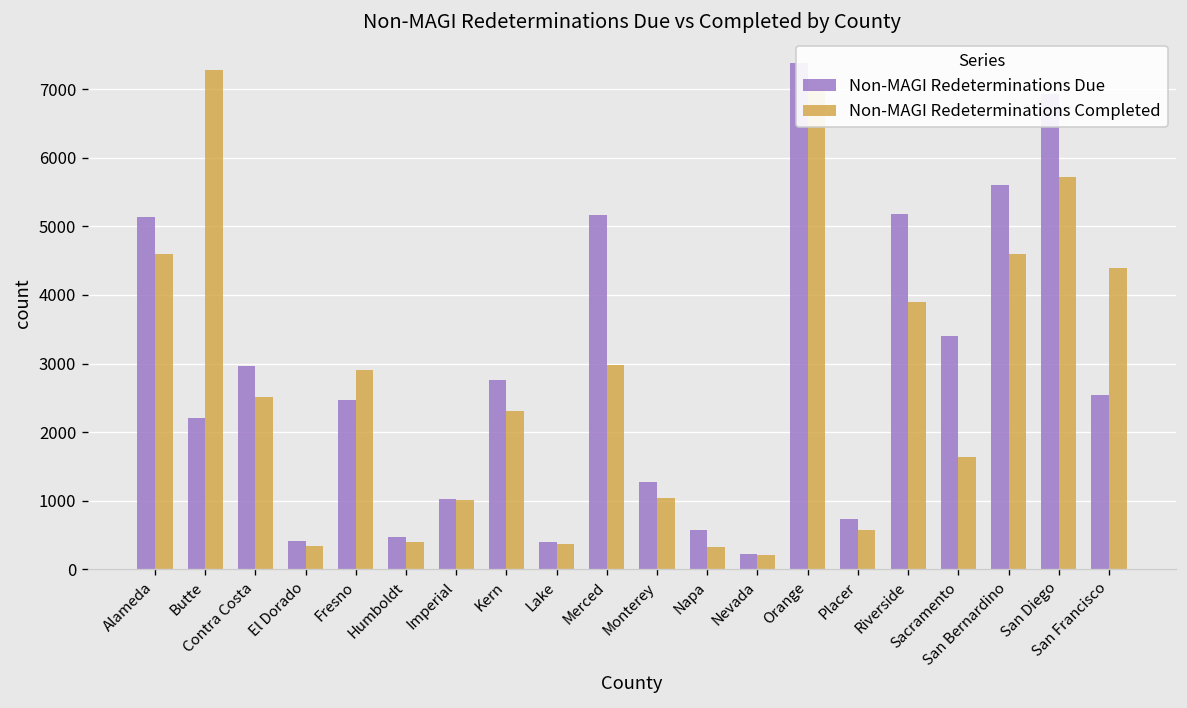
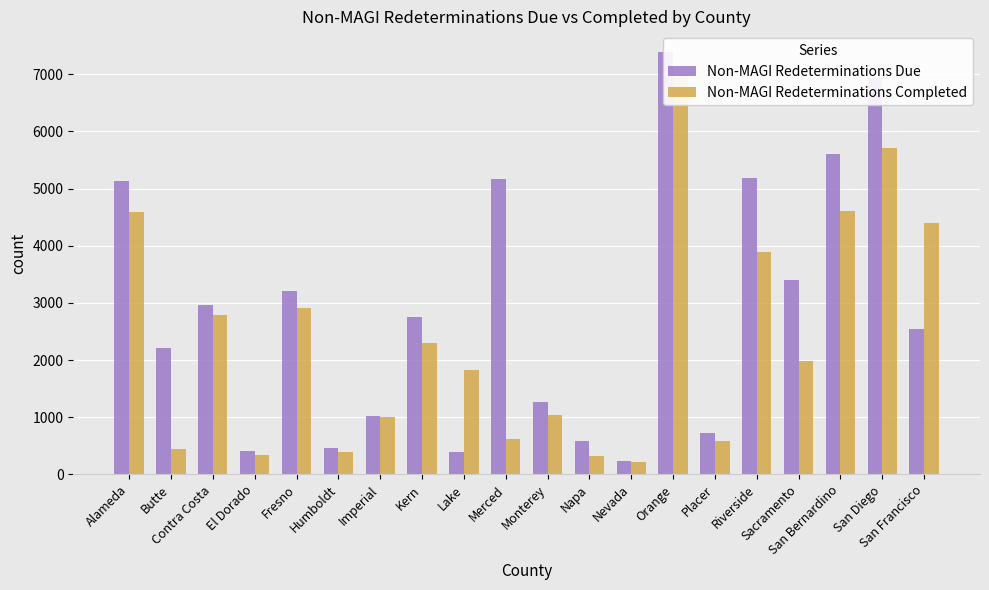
Non-MAGI Redeterminations Completed, Butte: 7300 -> 400
Non-MAGI Redeterminations Completed, Contra Costa: 2500 -> 2800
Non-MAGI Redeterminations Due, Fresno: 2500 -> 3200
Non-MAGI Redeterminations Completed, Lake: 400 -> 1800
Non-MAGI Redeterminations Completed, Merced: 3000 -> 600
Non-MAGI Redeterminations Completed, Sacramento: 1600 -> 2000
